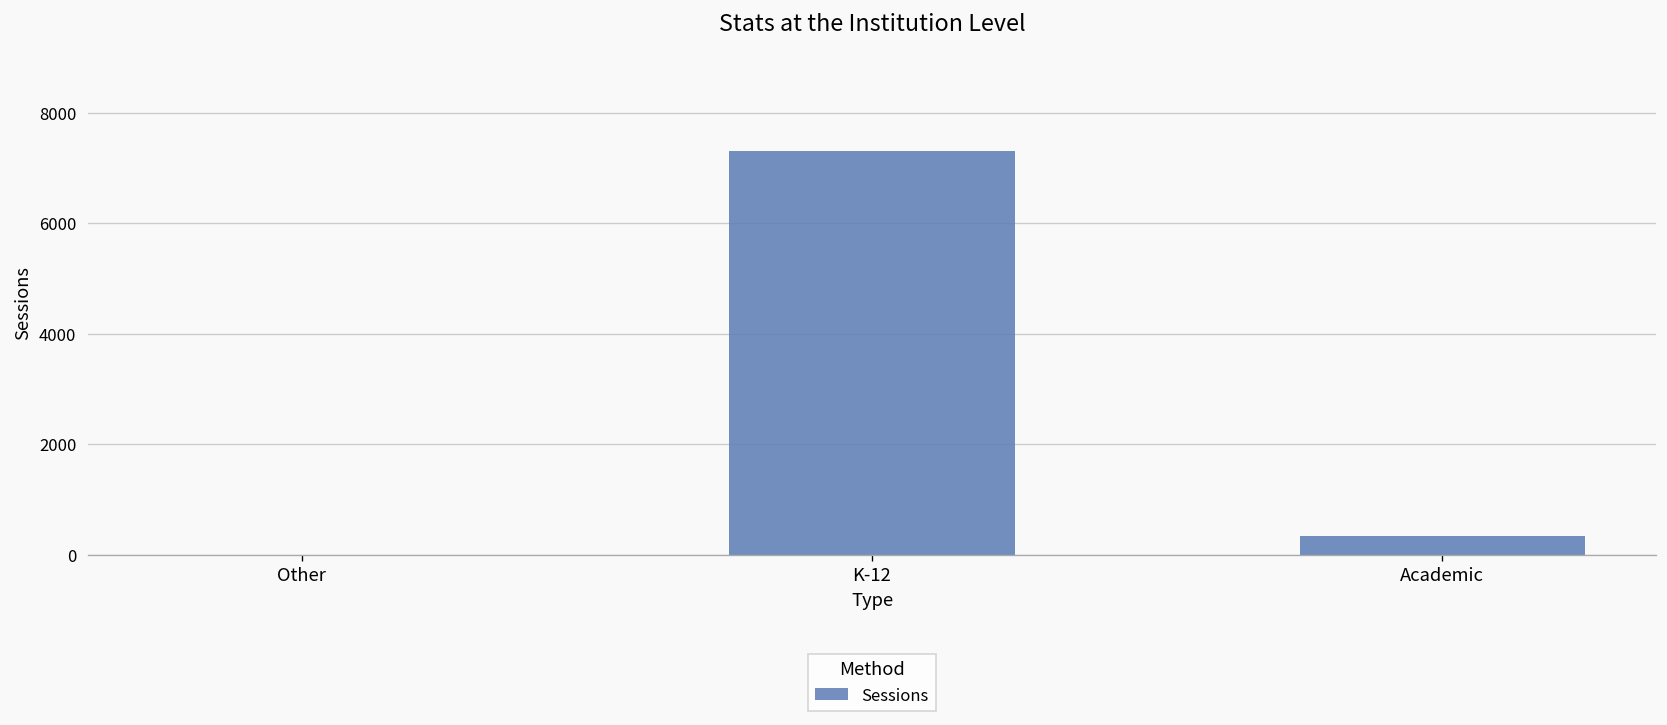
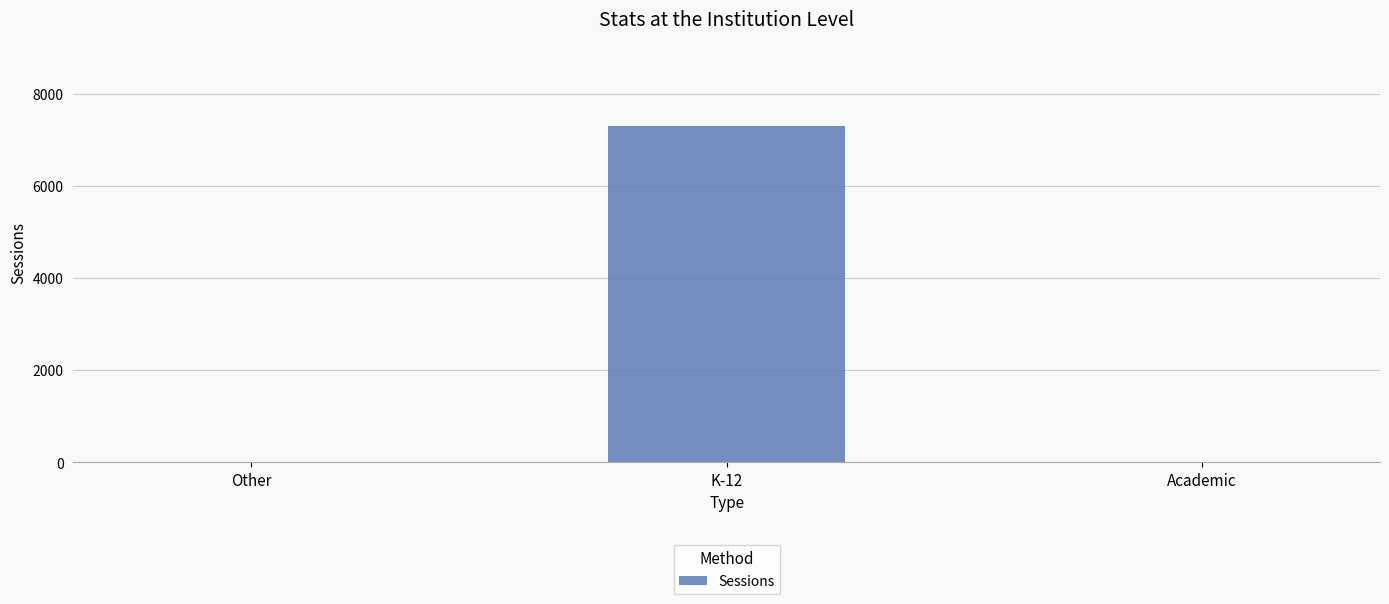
Academic: 300 -> 0
